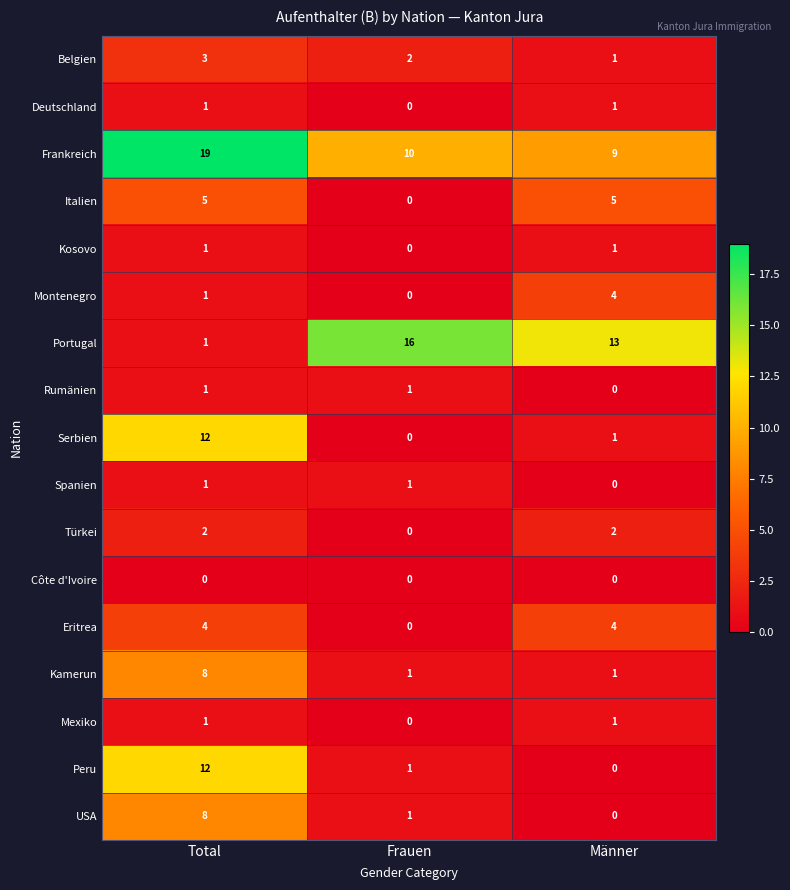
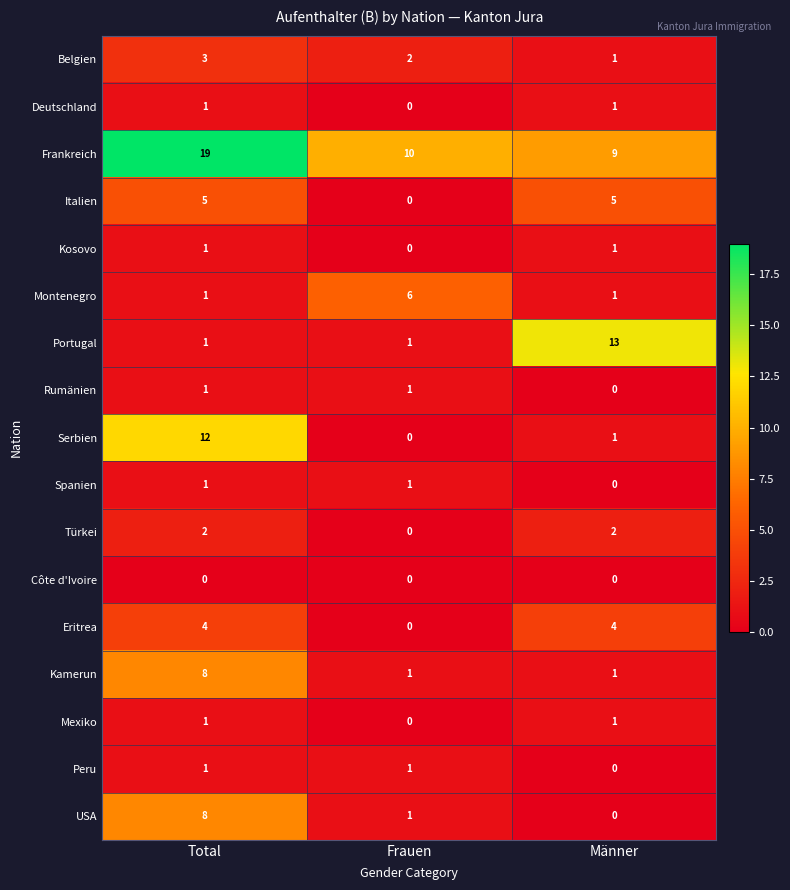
Montenegro, Frauen: 0 -> 6
Montenegro, Männer: 4 -> 1
Portugal, Frauen: 16 -> 1
Peru, Total: 12 -> 1
